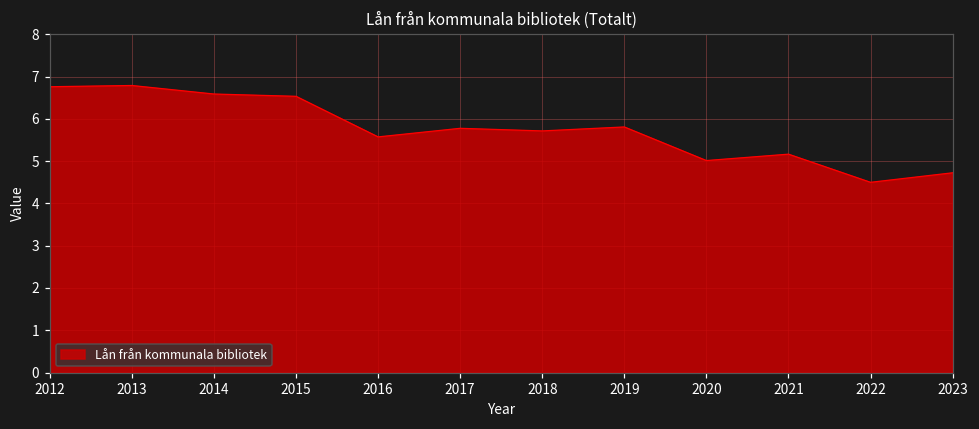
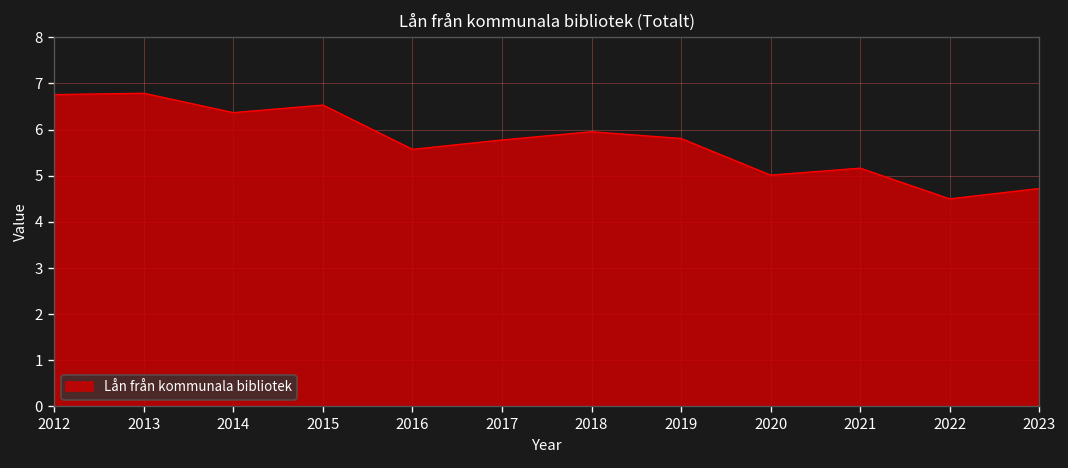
2014: 6.6 -> 6.4
2018: 5.7 -> 6.0
